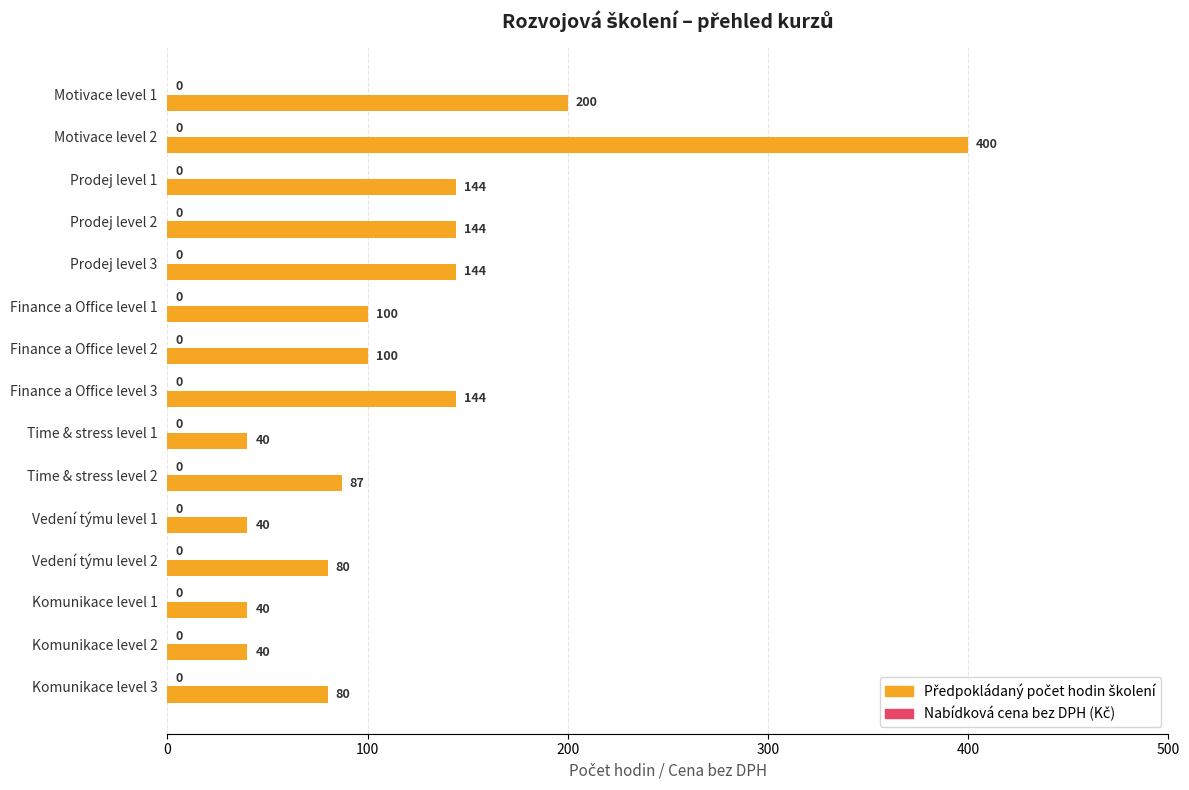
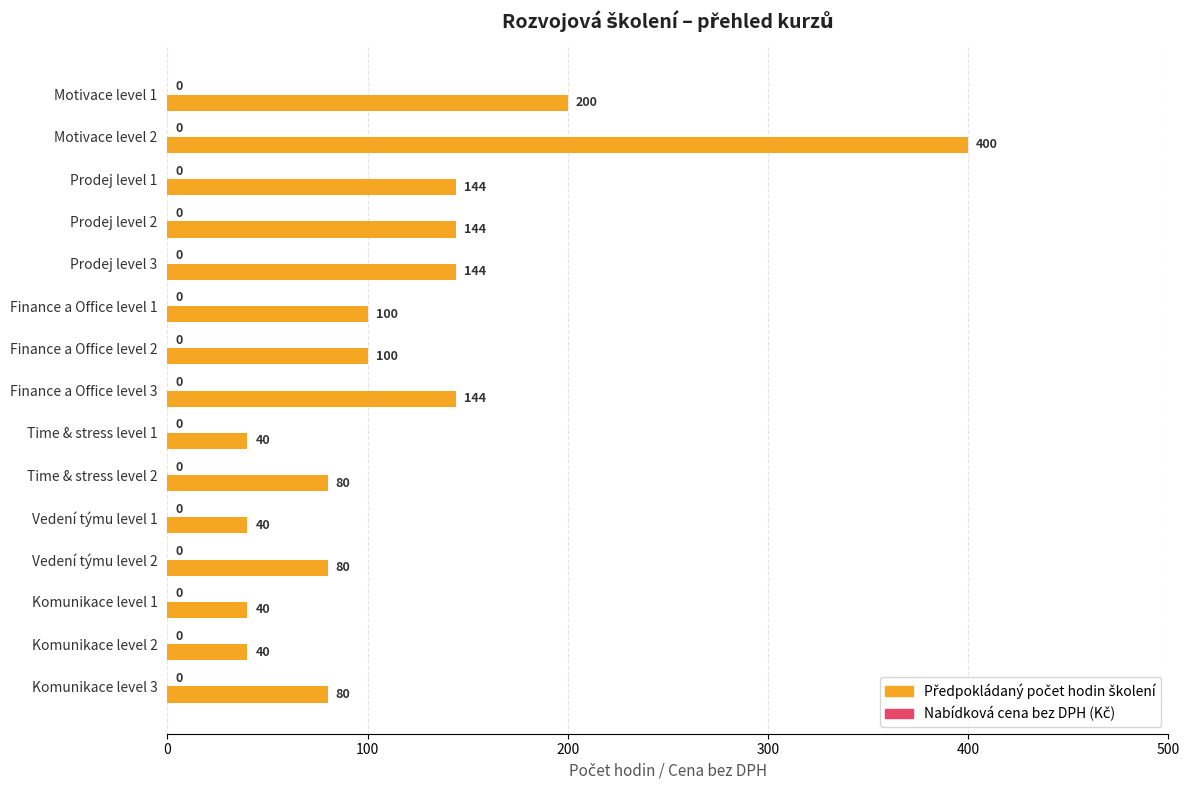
Předpokládaný počet hodin školení, Time & stress level 2: 87 -> 80
